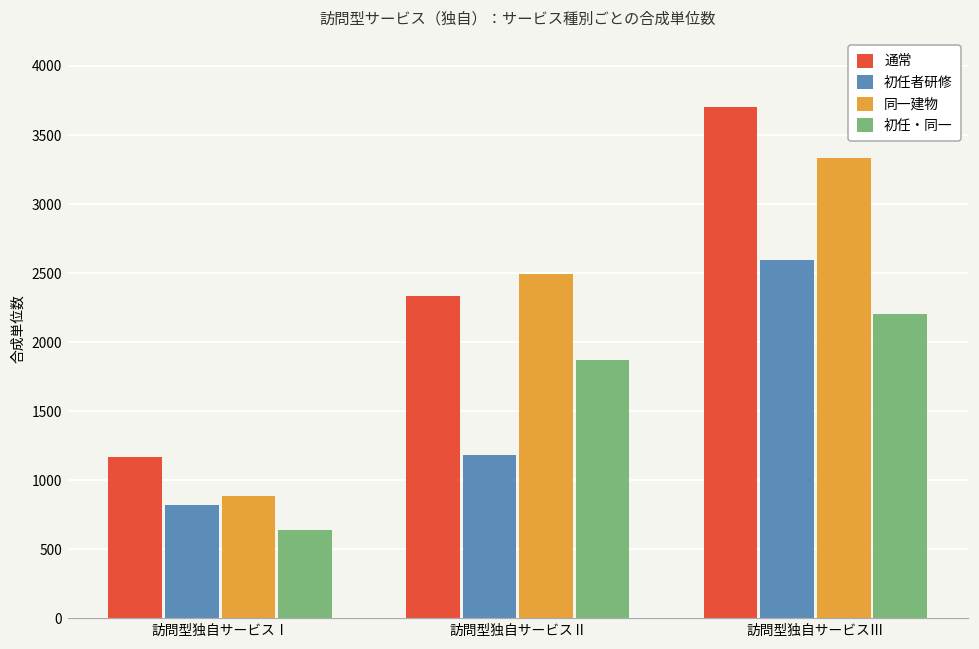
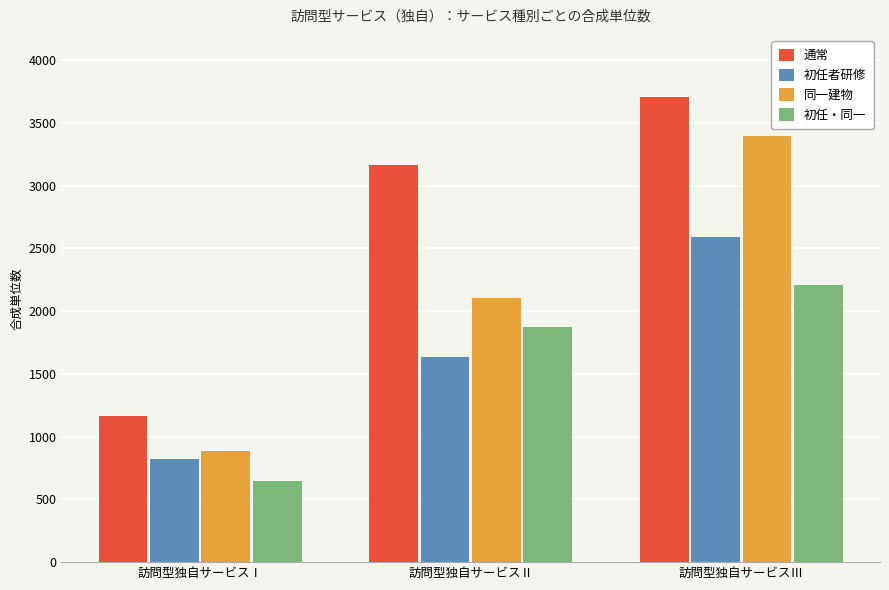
通常, 訪問型独自サービスⅡ: 2340 -> 3160
初任者研修, 訪問型独自サービスⅡ: 1180 -> 1640
同一建物, 訪問型独自サービスⅡ: 2500 -> 2100
同一建物, 訪問型独自サービスⅢ: 3330 -> 3400
